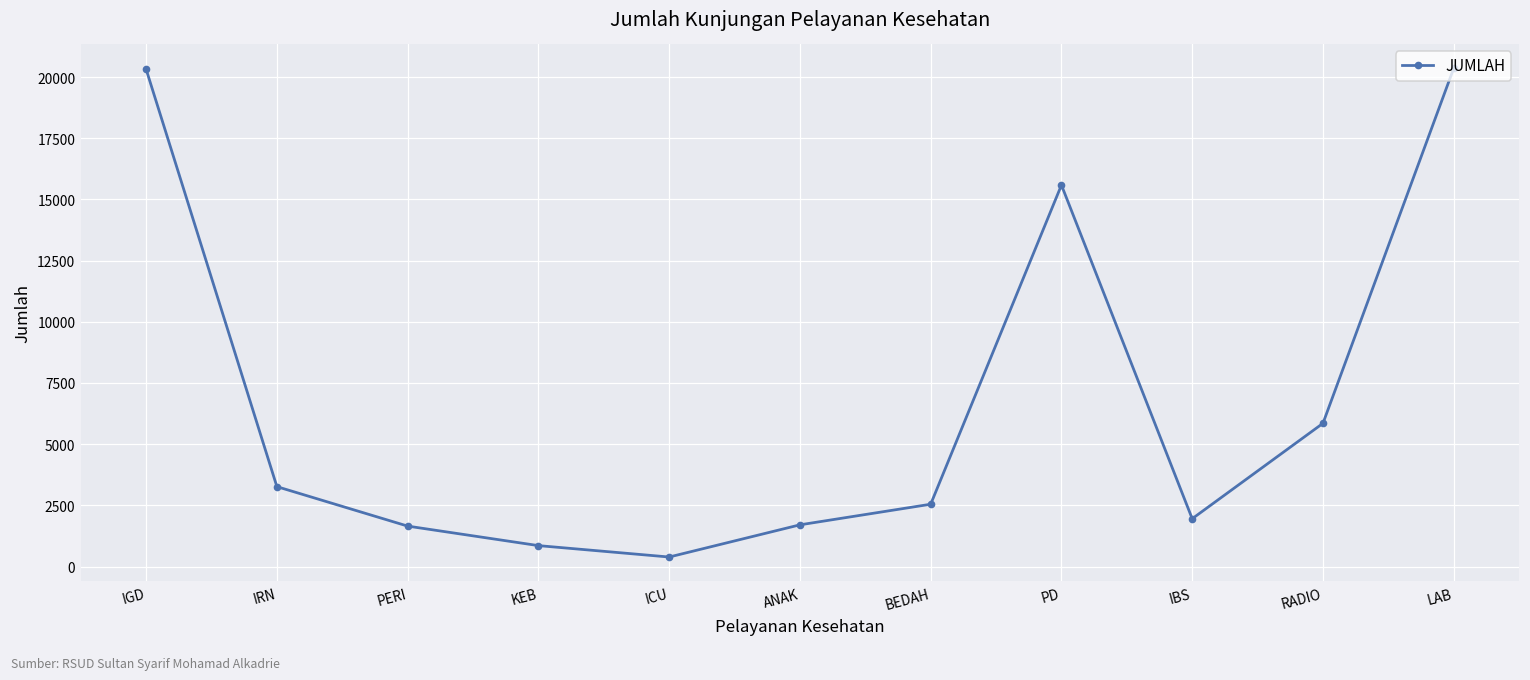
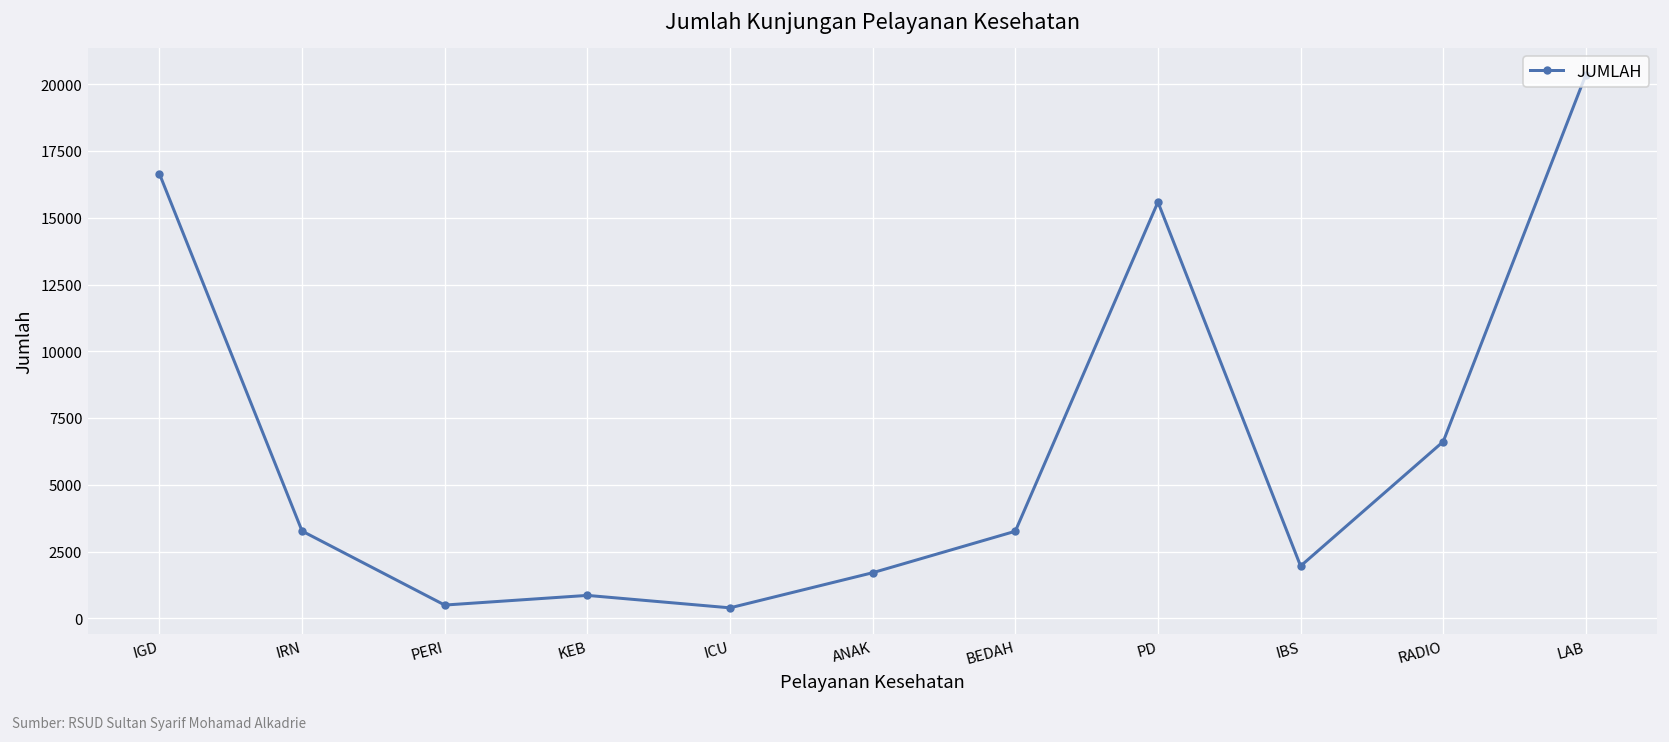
IGD: 20300 -> 16600
PERI: 1700 -> 500
BEDAH: 2600 -> 3300
RADIO: 5900 -> 6600
